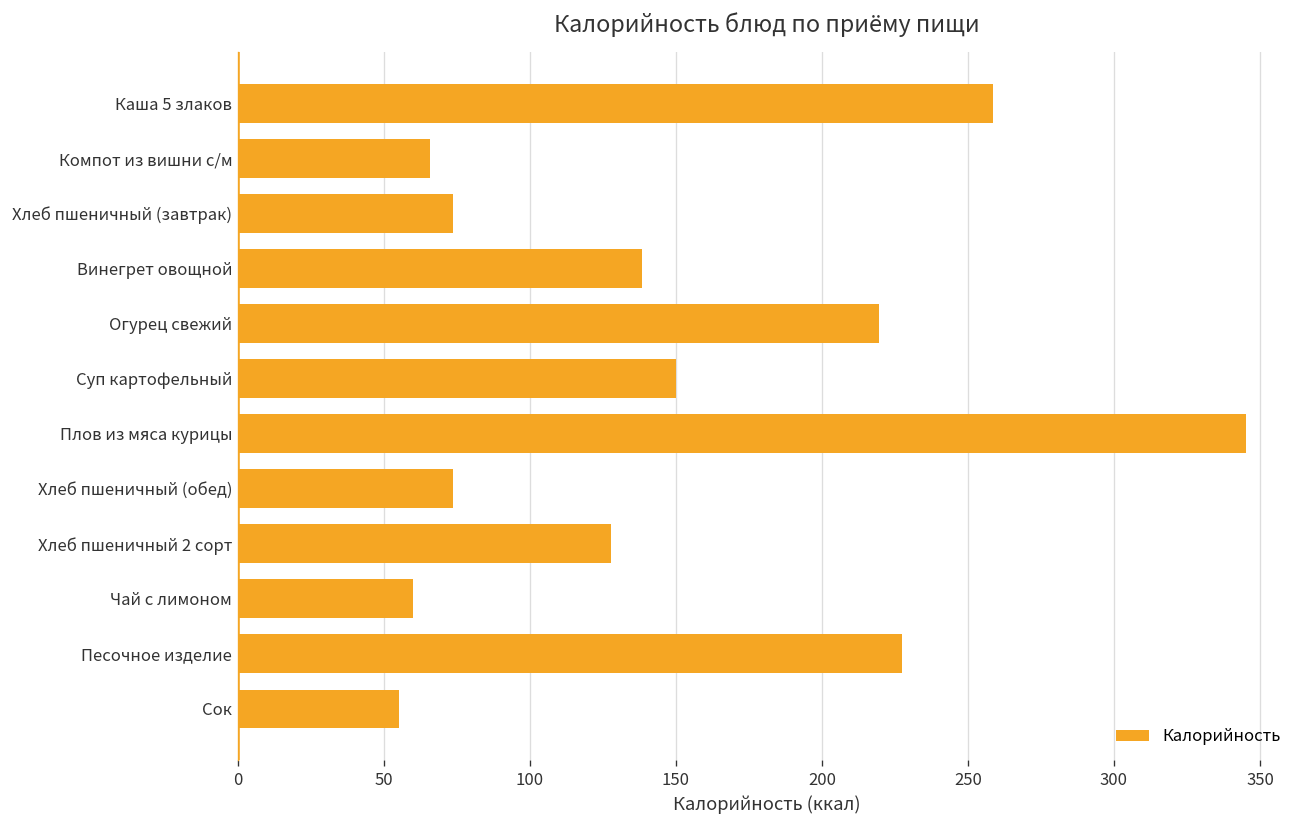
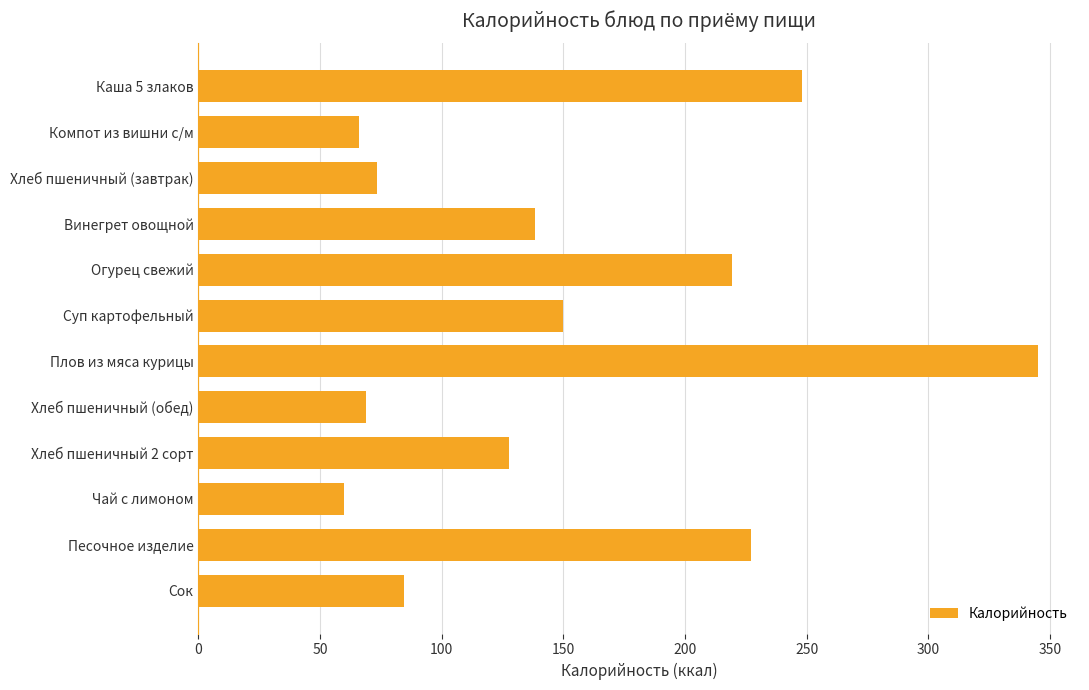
Каша 5 злаков: 259 -> 248
Хлеб пшеничный (обед): 74 -> 69
Сок: 55 -> 85
